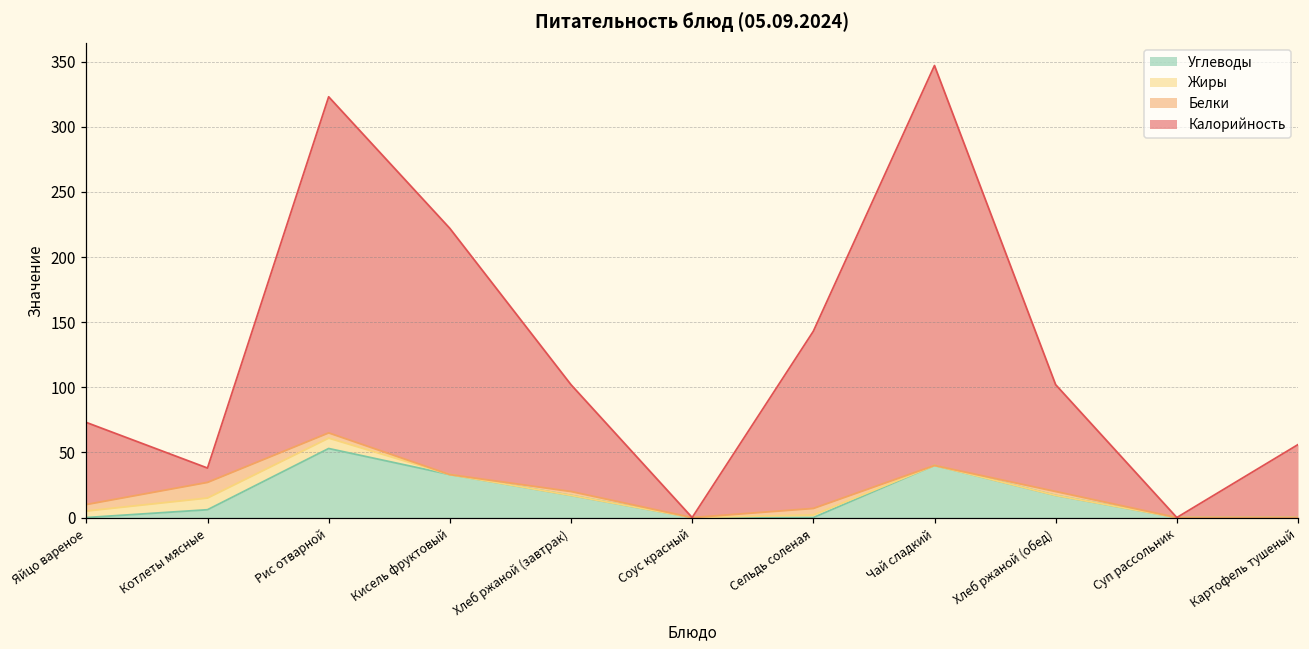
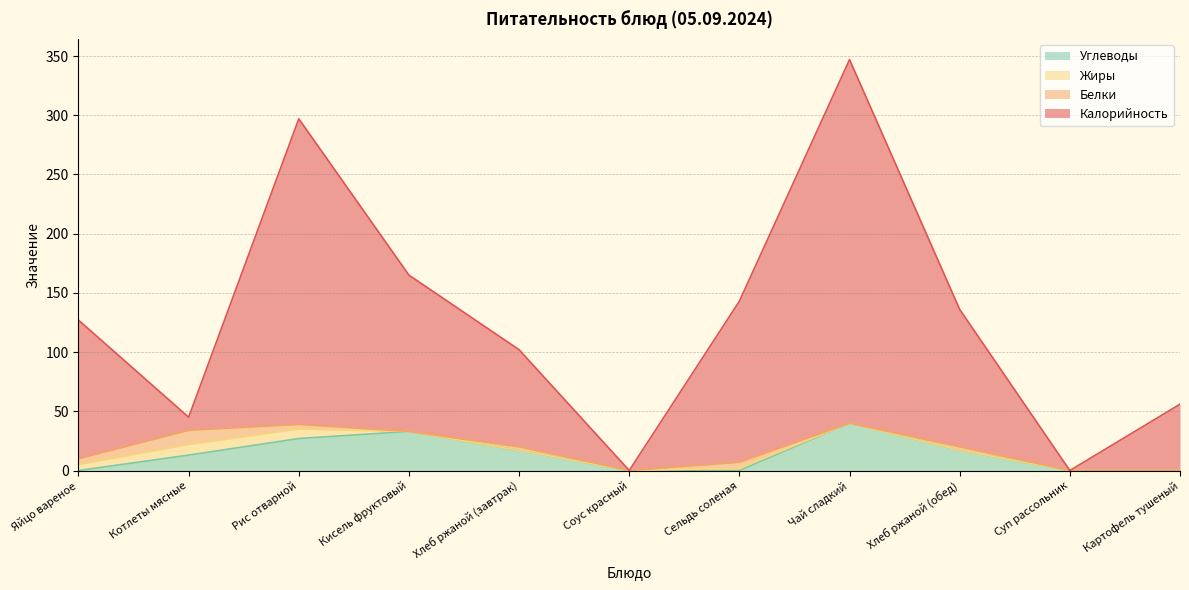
Калорийность, Яйцо вареное: 63 -> 117
Углеводы, Котлеты мясные: 6 -> 13
Углеводы, Рис отварной: 53 -> 27
Калорийность, Кисель фруктовый: 189 -> 132
Калорийность, Хлеб ржаной (обед): 82 -> 116
